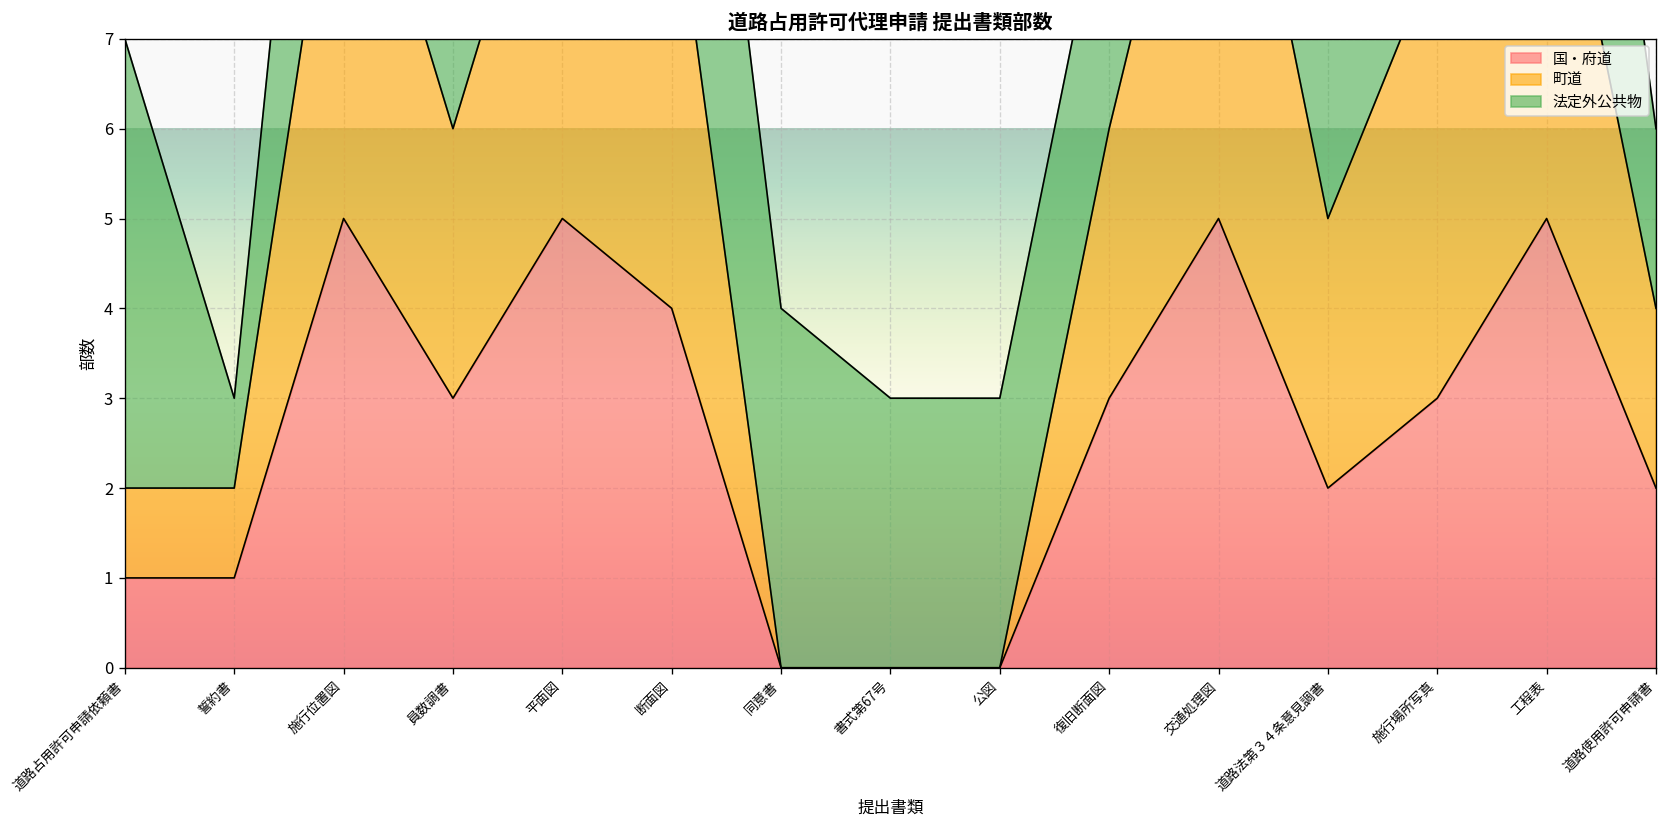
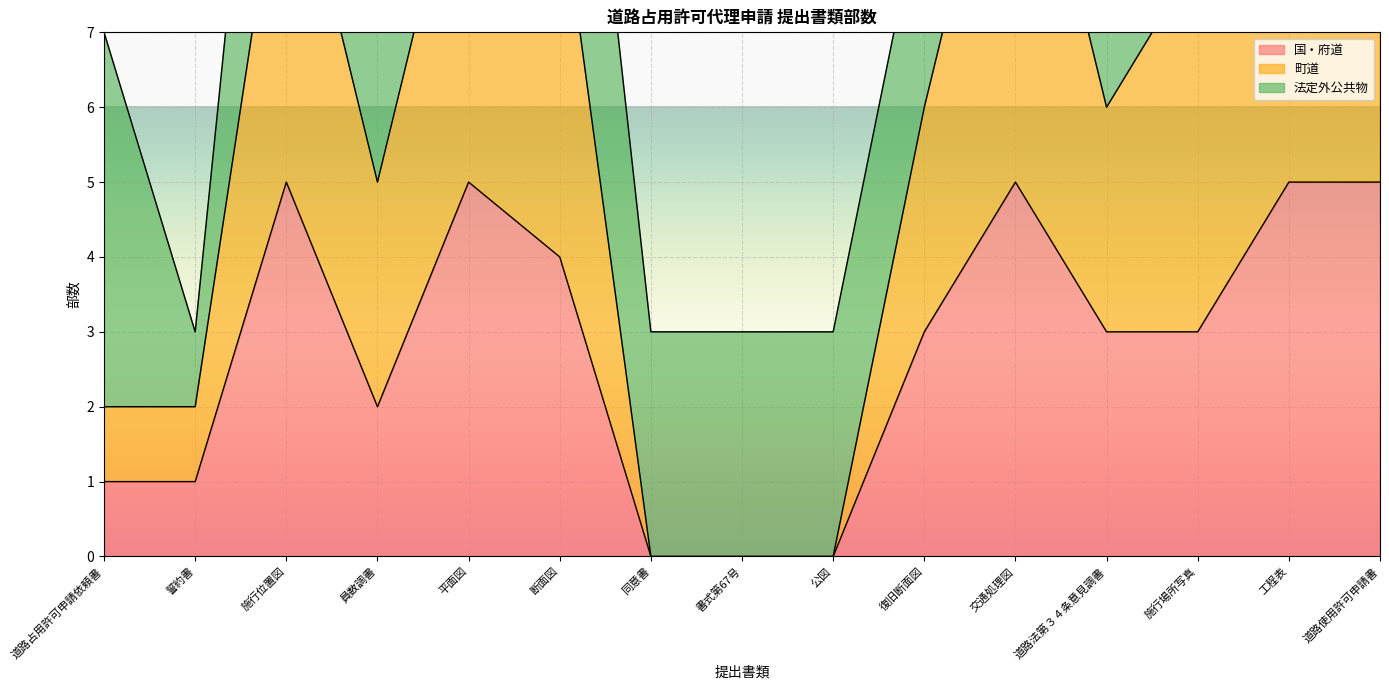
国・府道, 員数調書: 3 -> 2
法定外公共物, 同意書: 4 -> 3
国・府道, 道路法第３４条意見調書: 2 -> 3
国・府道, 道路使用許可申請書: 2 -> 5
